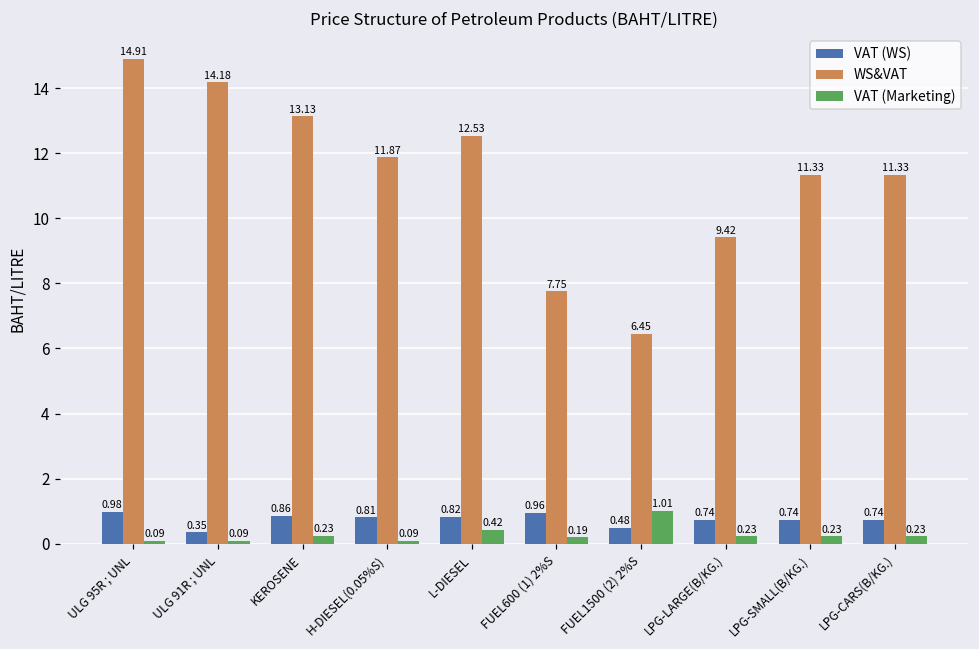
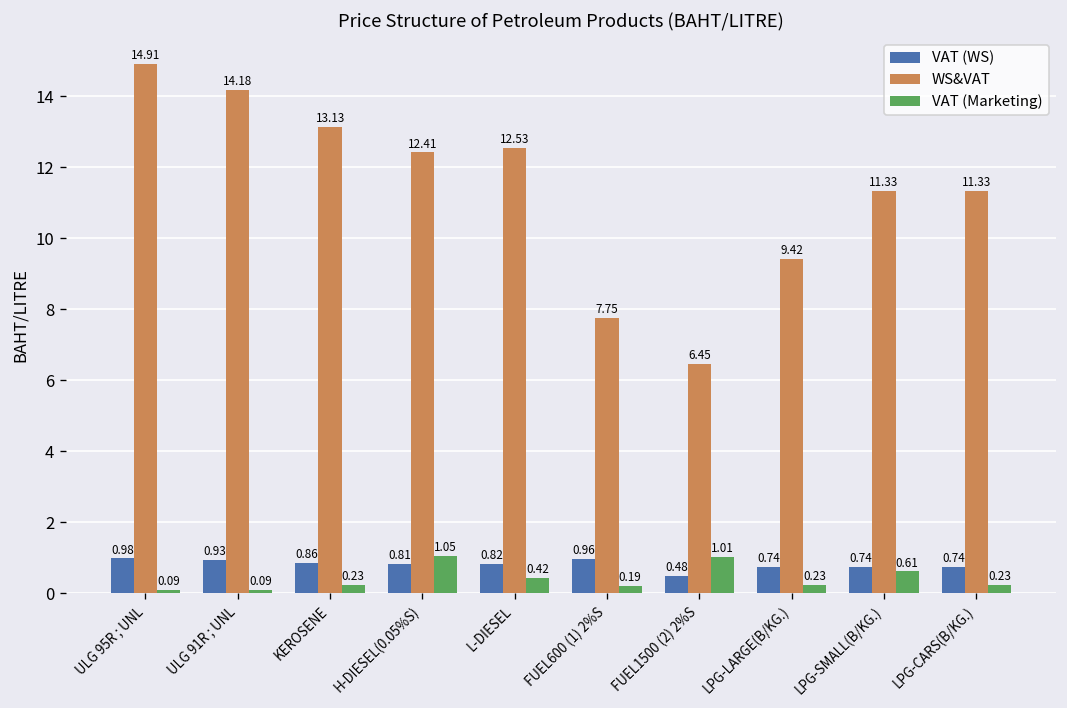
VAT (WS), ULG 91R ; UNL: 0.35 -> 0.93
WS&VAT, H-DIESEL(0.05%S): 11.87 -> 12.41
VAT (Marketing), H-DIESEL(0.05%S): 0.09 -> 1.05
VAT (Marketing), LPG-SMALL(B/KG.): 0.23 -> 0.61
